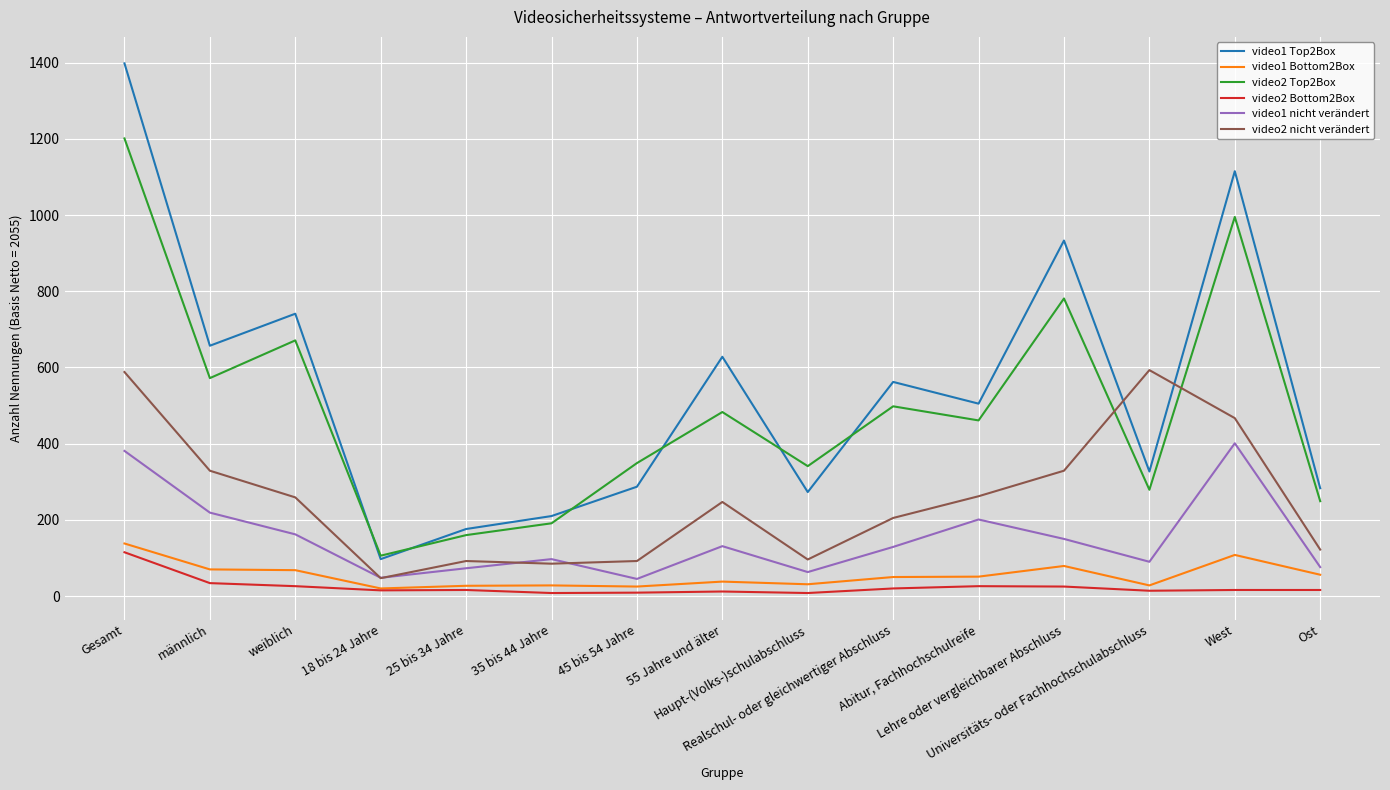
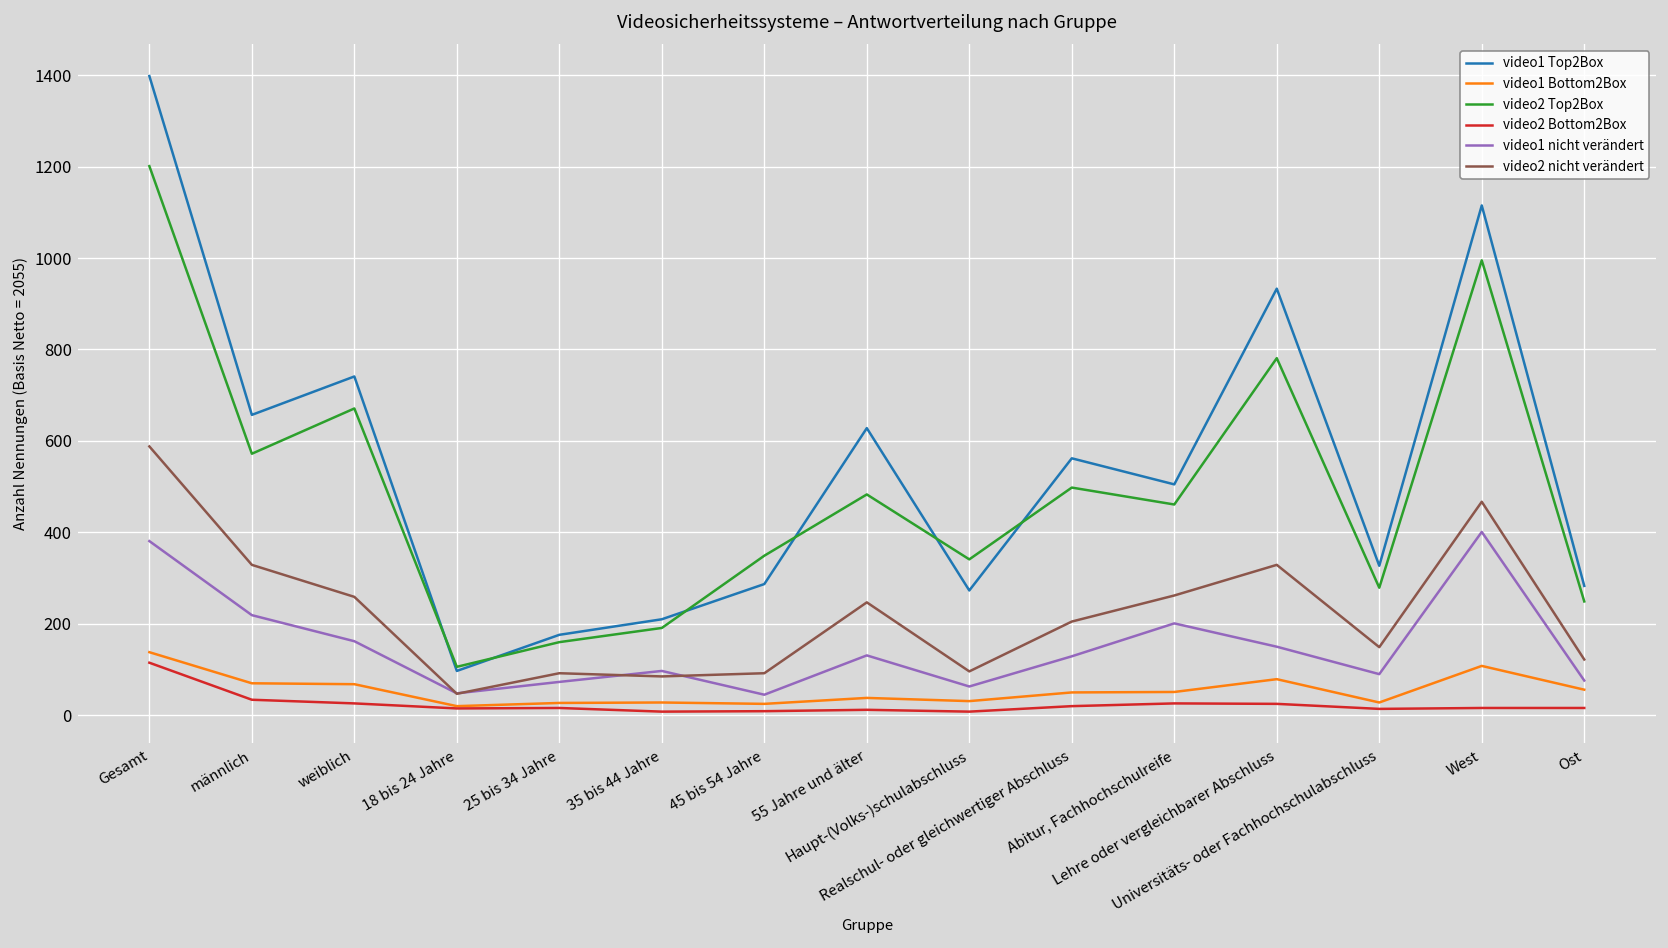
video2 nicht verändert, Universitäts- oder Fachhochschulabschluss: 590 -> 150
